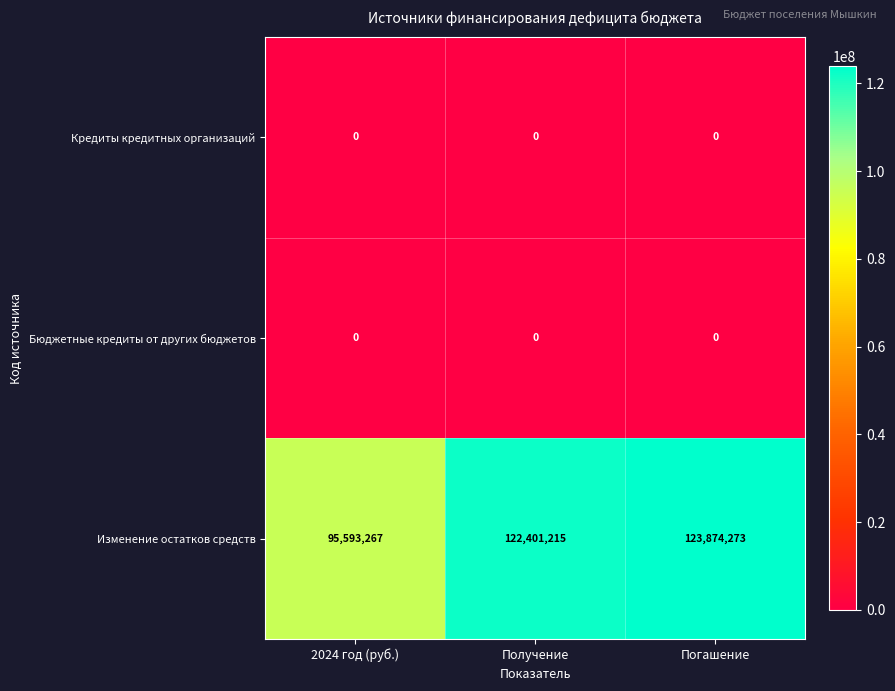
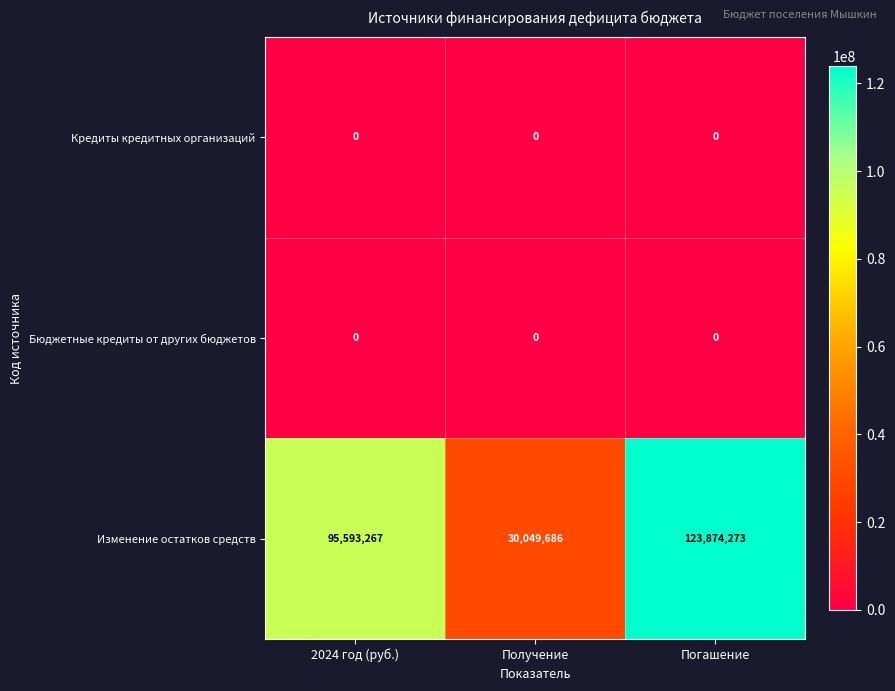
Изменение остатков средств, Получение: 122,401,215 -> 30,049,686
